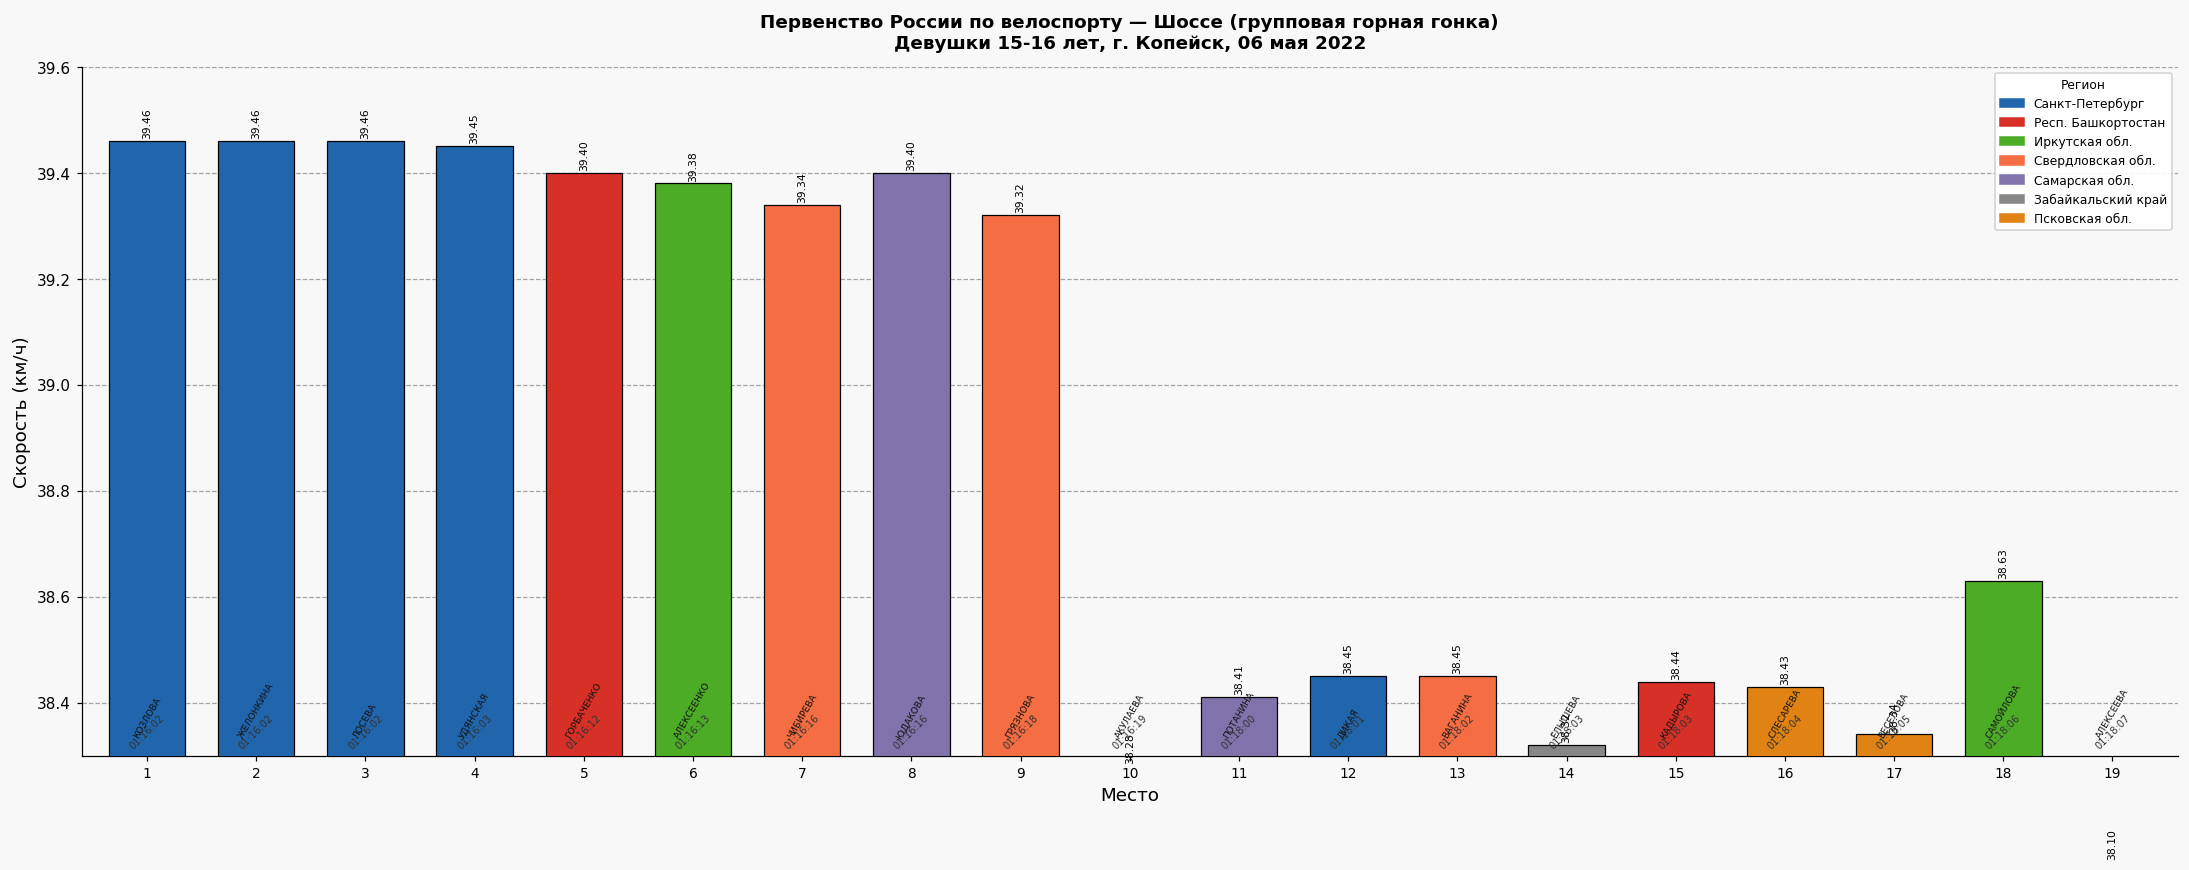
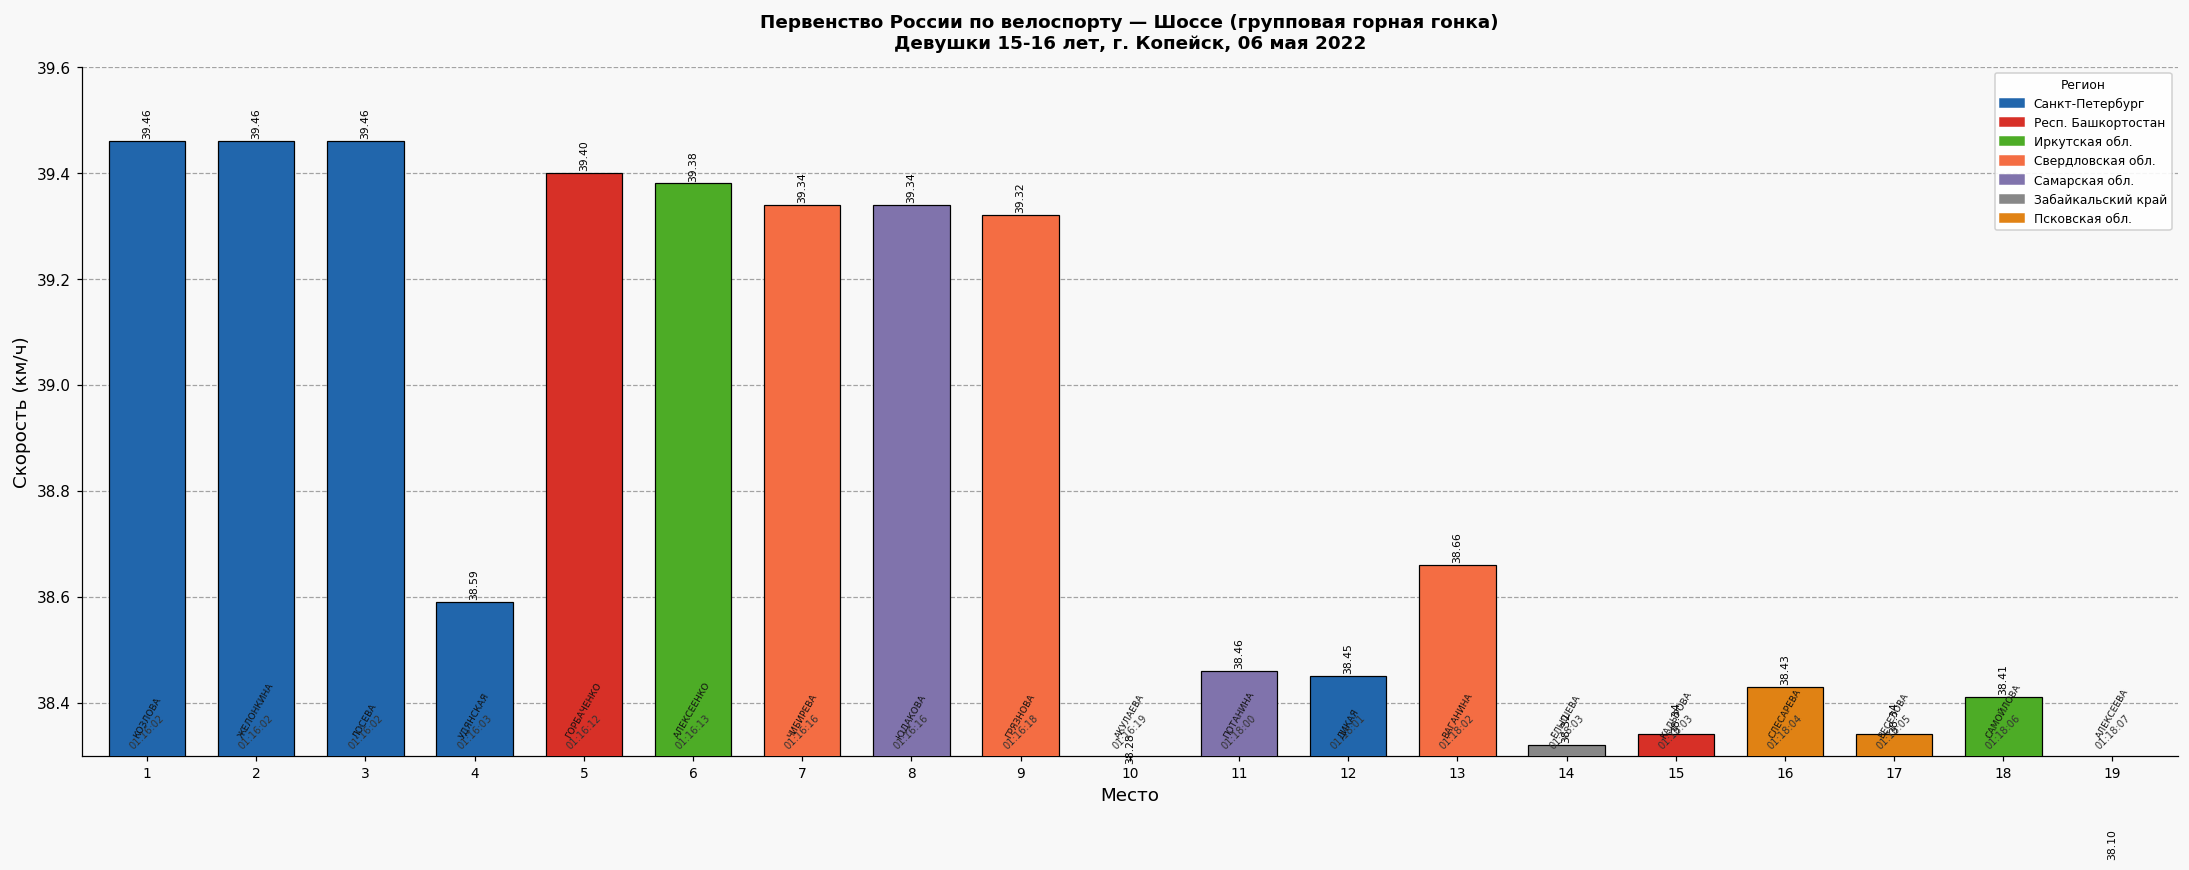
4: 39.45 -> 38.59
8: 39.40 -> 39.34
11: 38.41 -> 38.46
13: 38.45 -> 38.66
15: 38.44 -> 38.34
18: 38.63 -> 38.41
